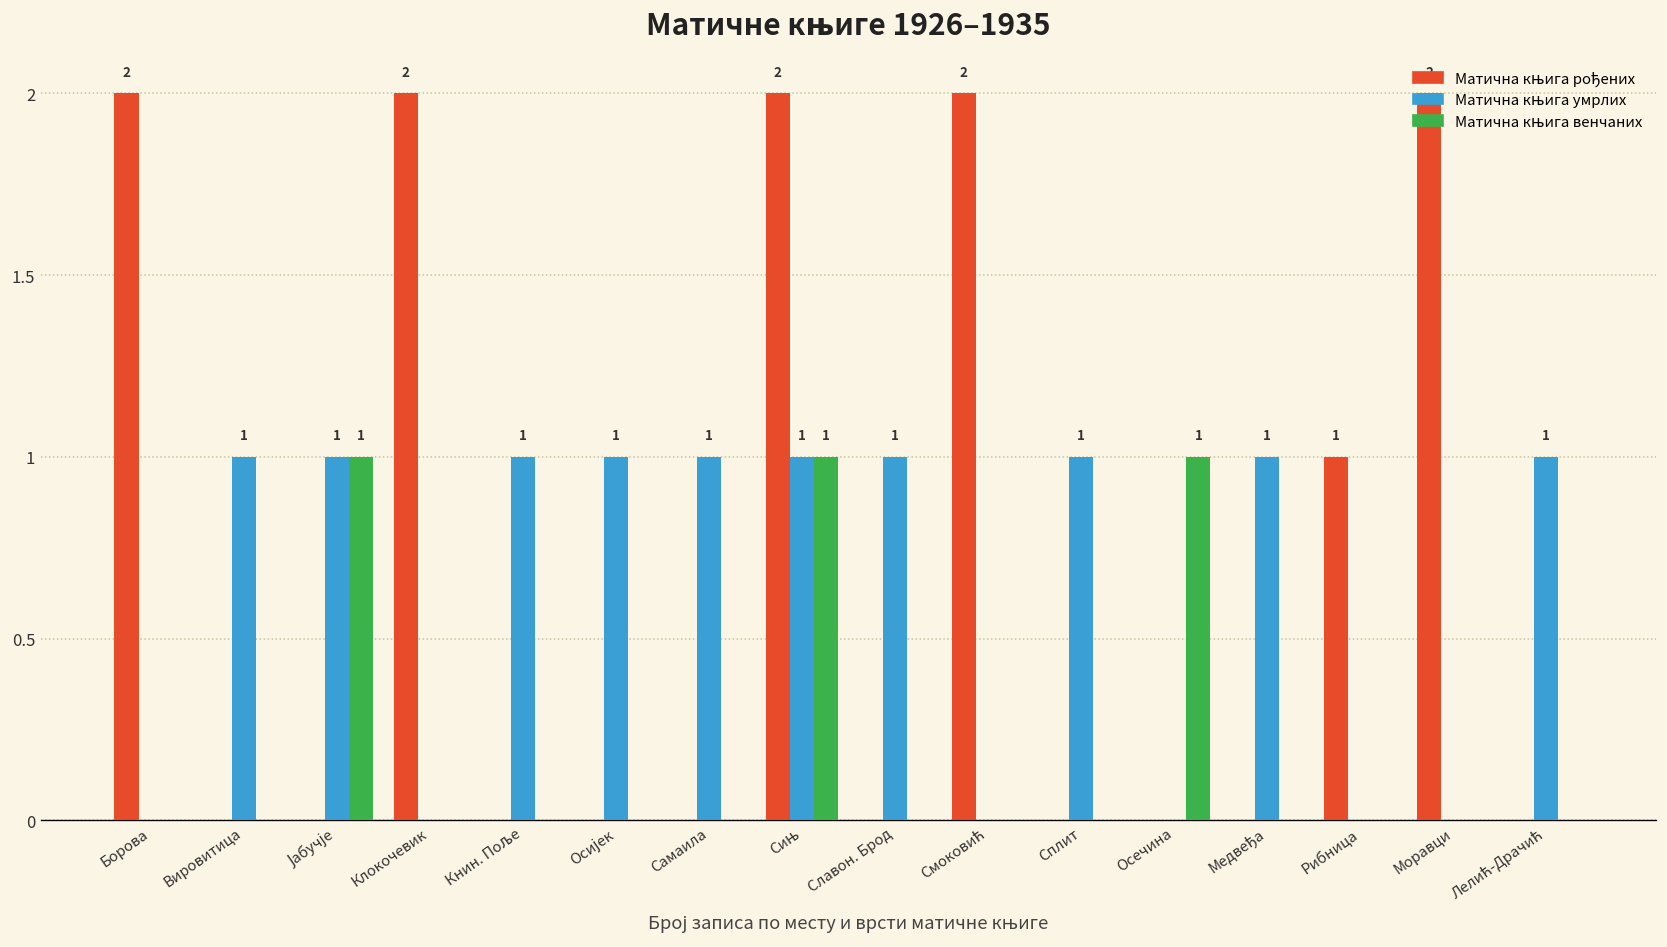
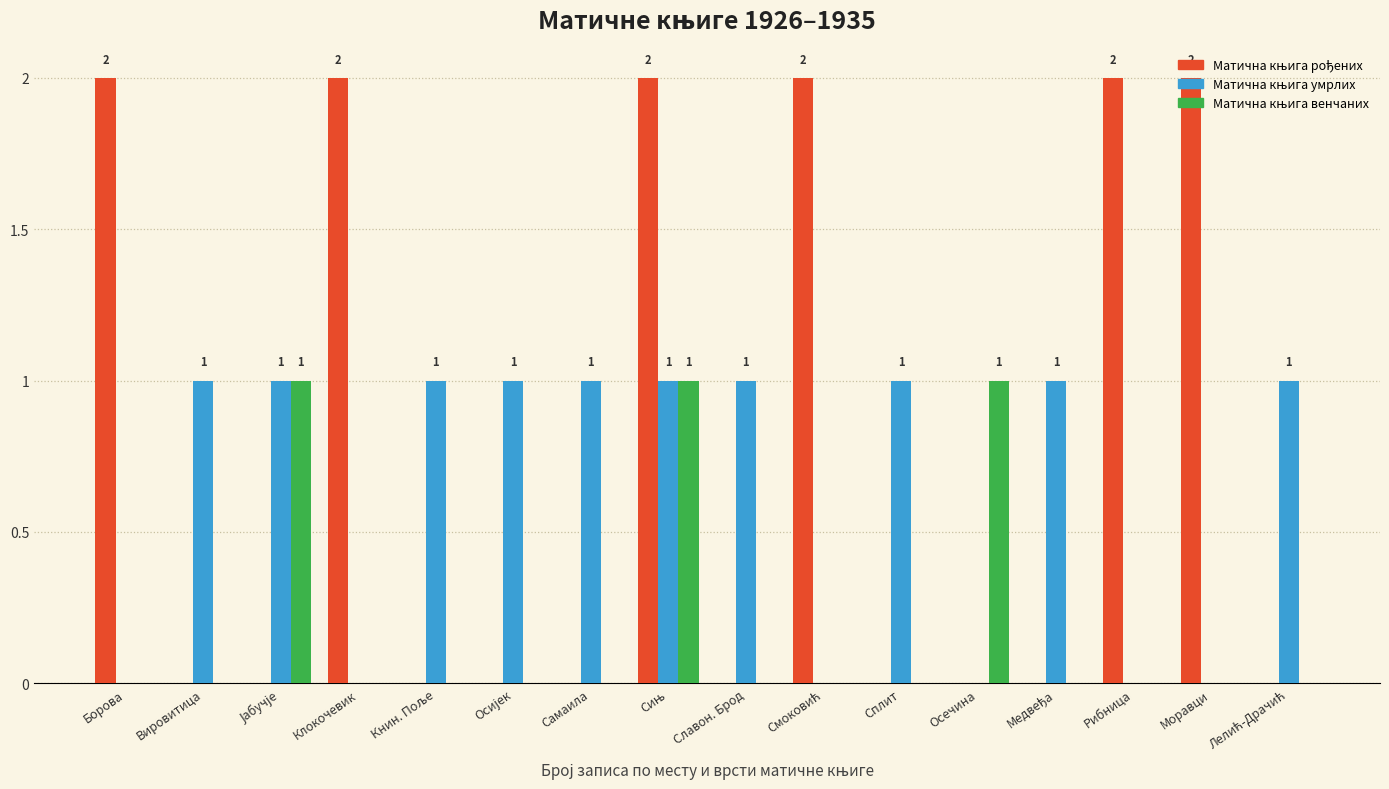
Матична књига рођених, Рибница: 1 -> 2
